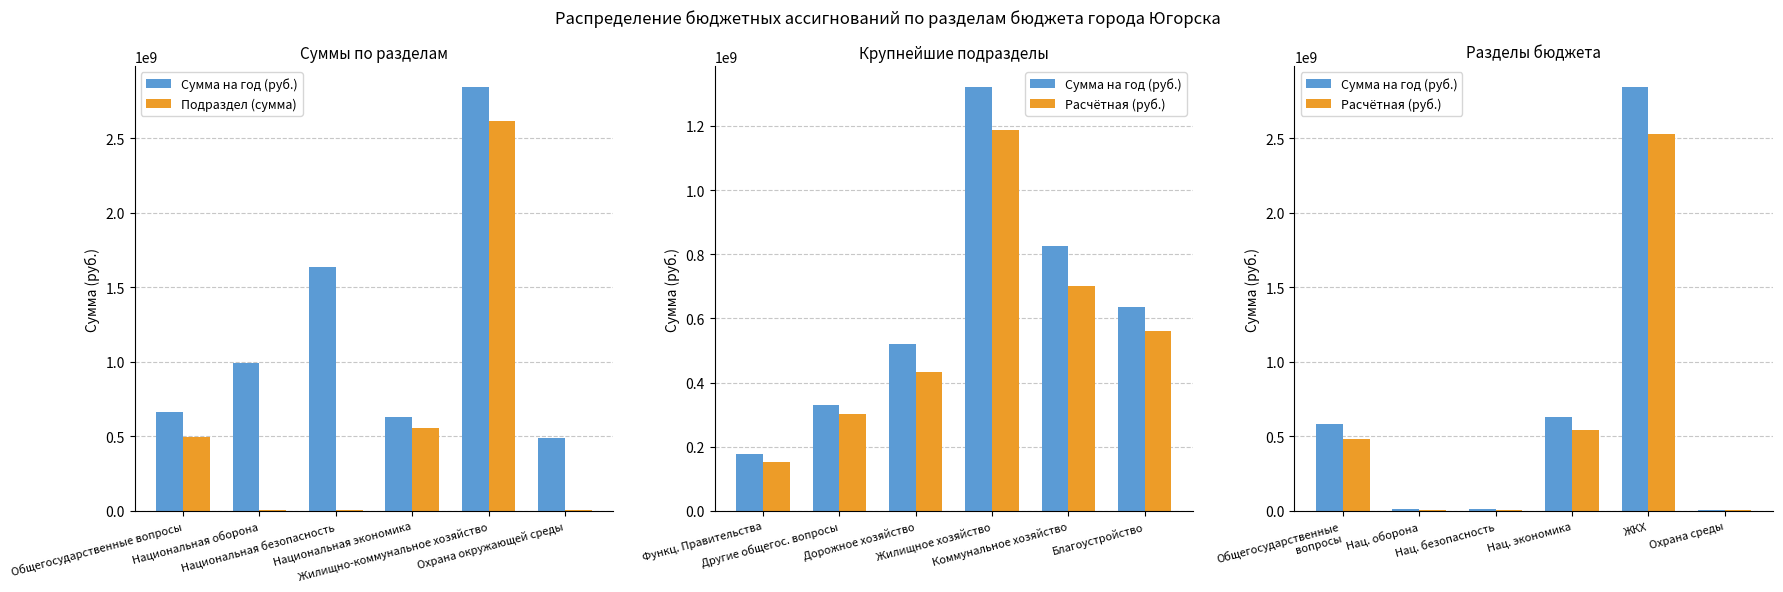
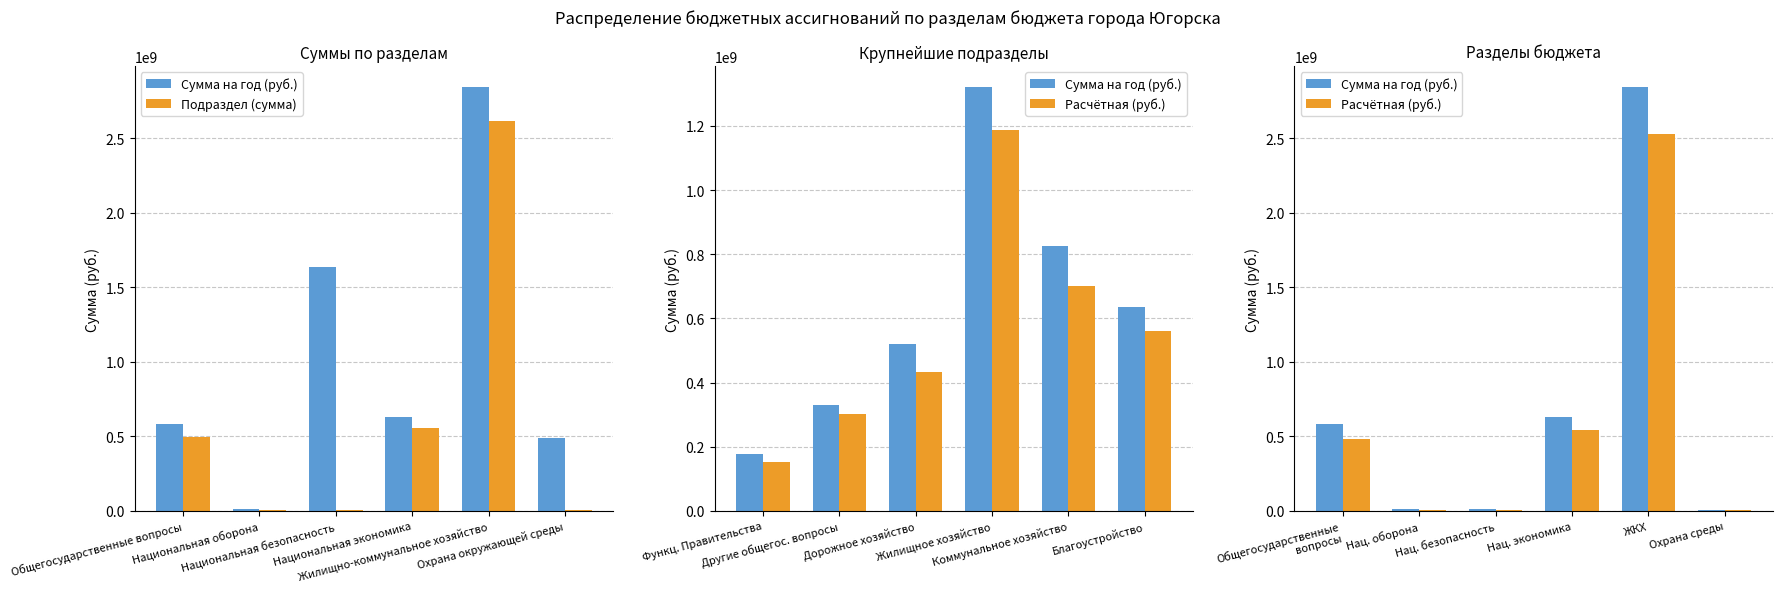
Суммы по разделам, Сумма на год (руб.), Общегосударственные вопросы: 670000000 -> 590000000
Суммы по разделам, Сумма на год (руб.), Национальная оборона: 1000000000 -> 10000000
